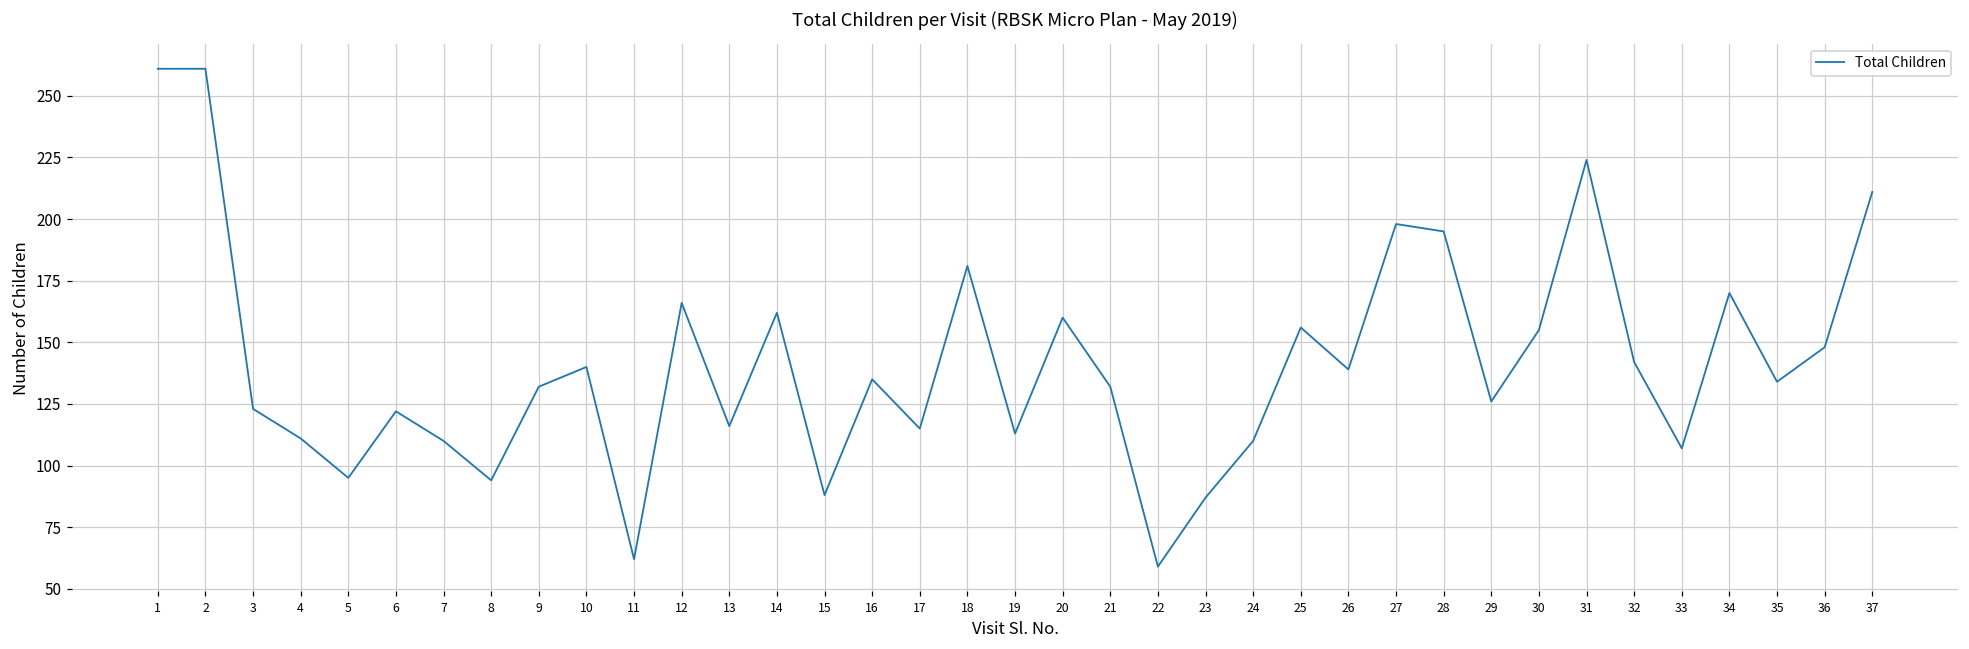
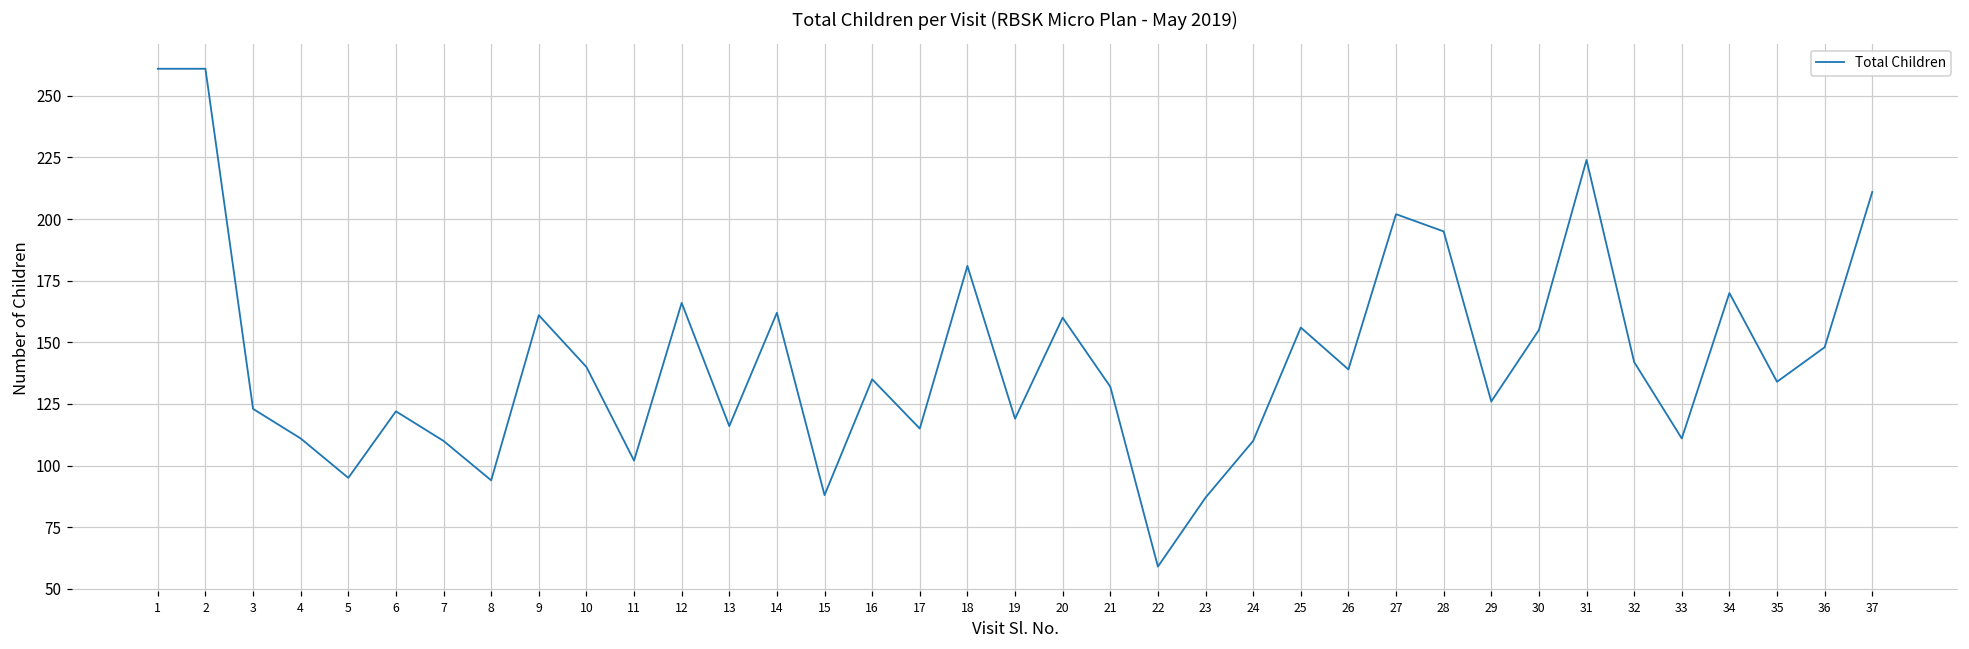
9: 132 -> 161
11: 62 -> 102
19: 113 -> 119
27: 198 -> 202
33: 107 -> 111
